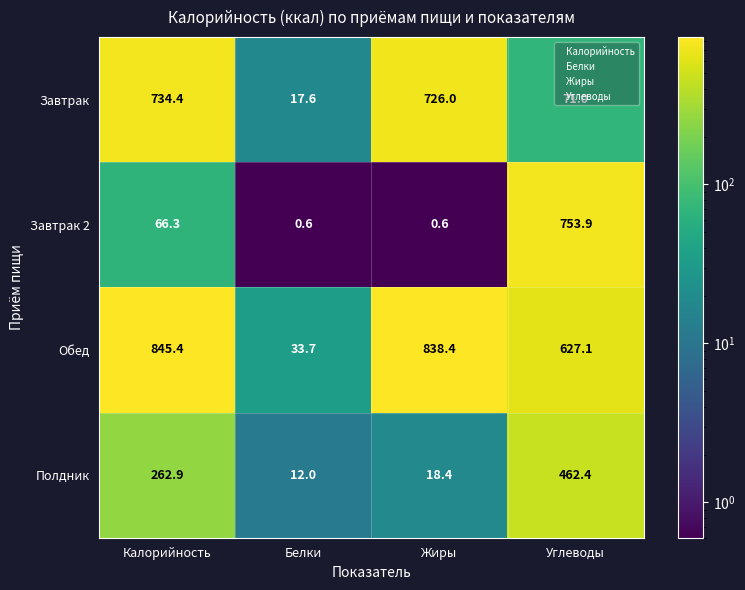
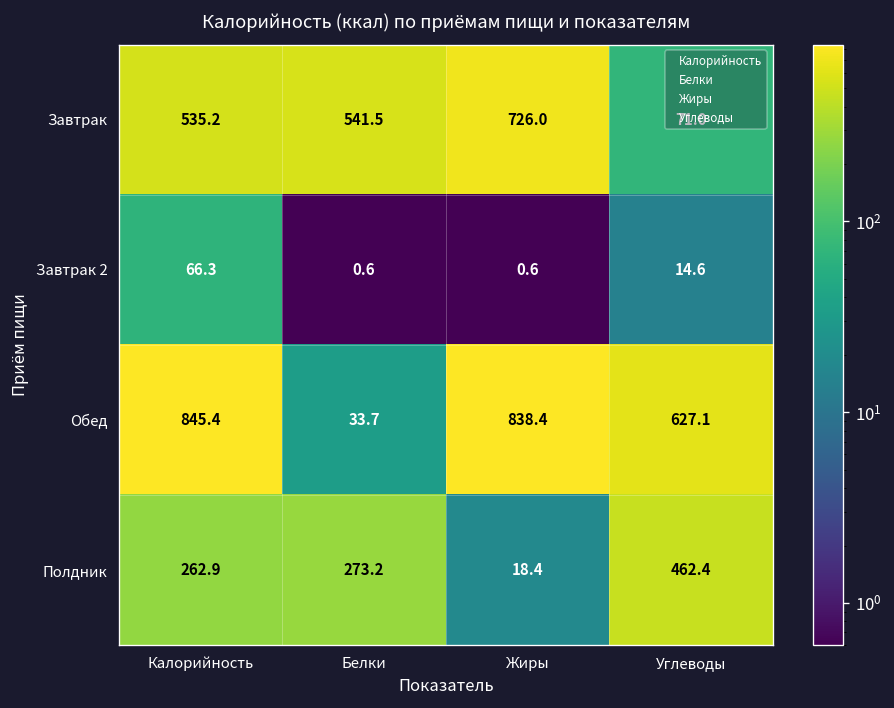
Завтрак, Калорийность: 734.4 -> 535.2
Завтрак, Белки: 17.6 -> 541.5
Завтрак 2, Углеводы: 753.9 -> 14.6
Полдник, Белки: 12.0 -> 273.2
